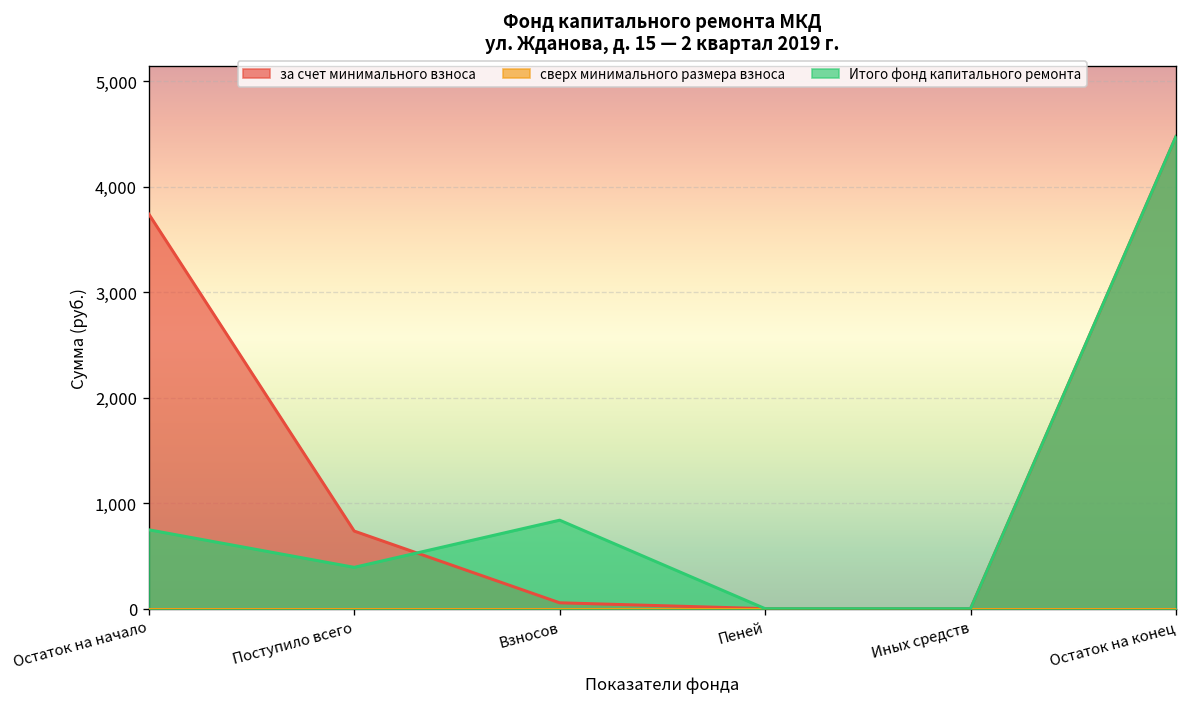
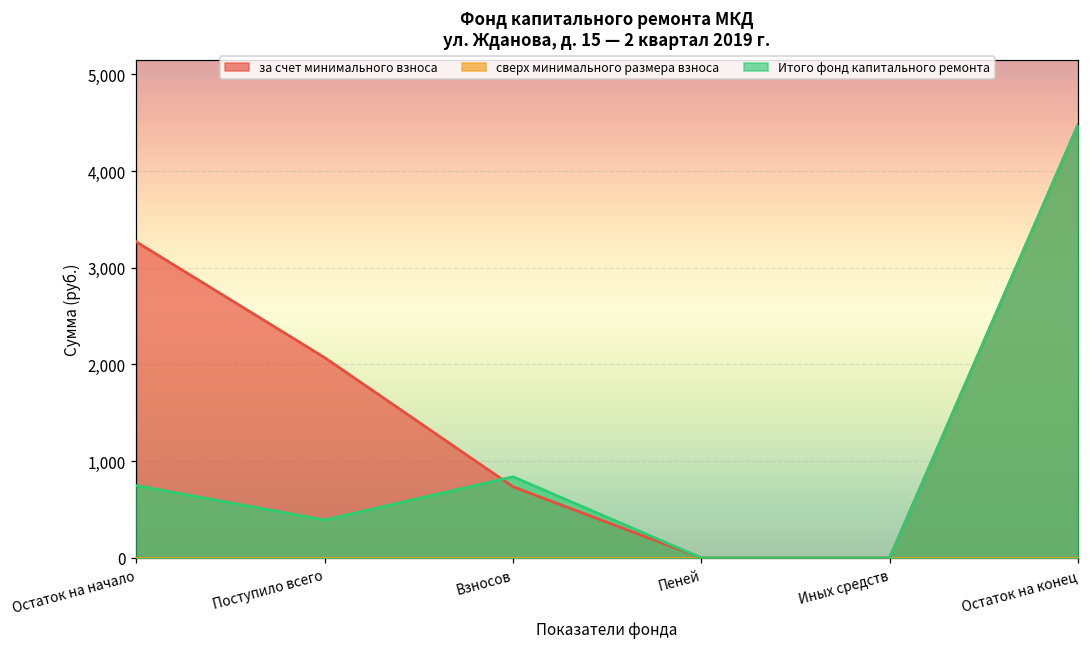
за счет минимального взноса, Остаток на начало: 3,700 -> 3,300
за счет минимального взноса, Поступило всего: 700 -> 2,100
за счет минимального взноса, Взносов: 100 -> 700
